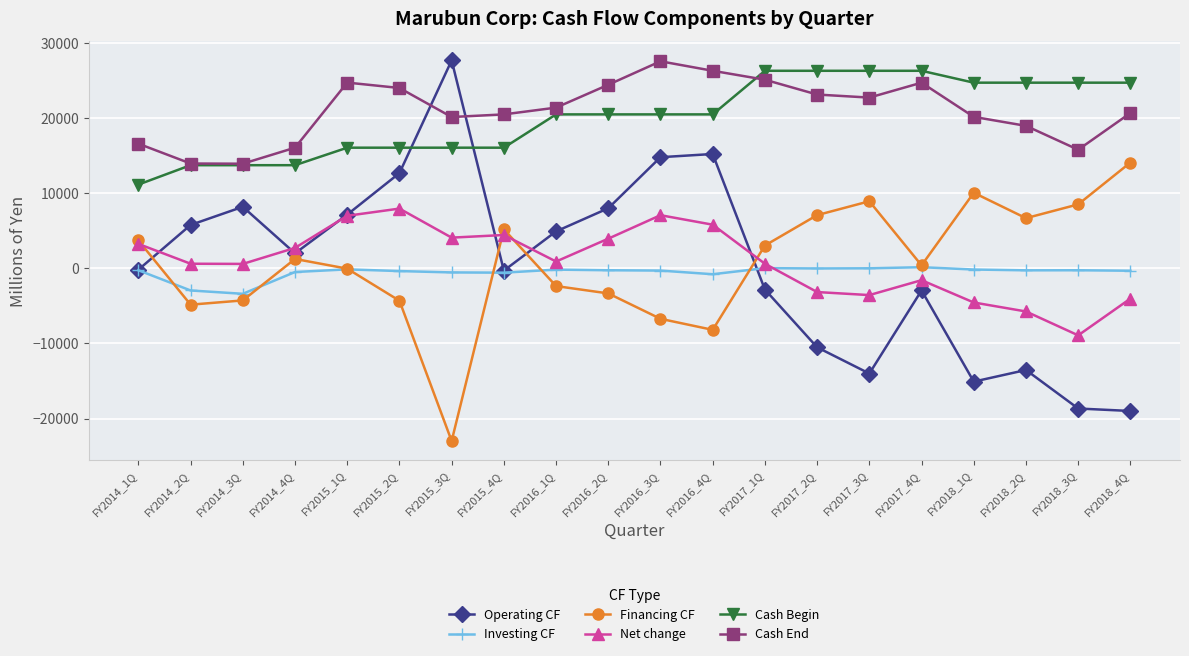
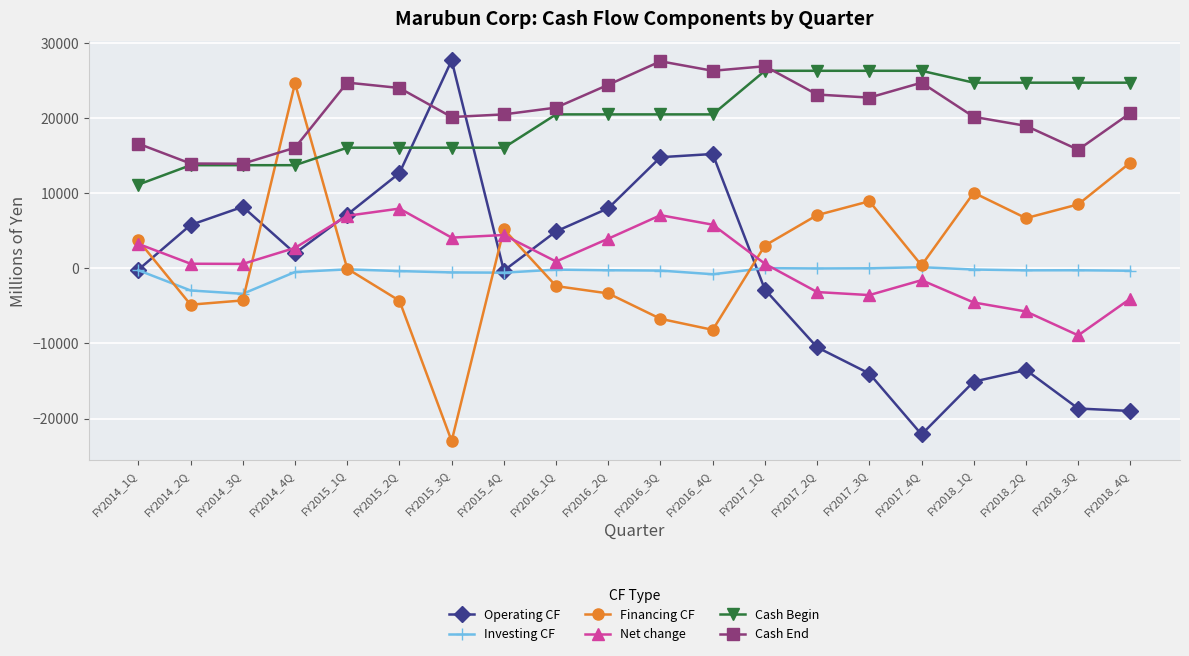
Financing CF, FY2014_4Q: 1000 -> 25000
Cash End, FY2017_1Q: 25000 -> 27000
Operating CF, FY2017_4Q: -3000 -> -22000
